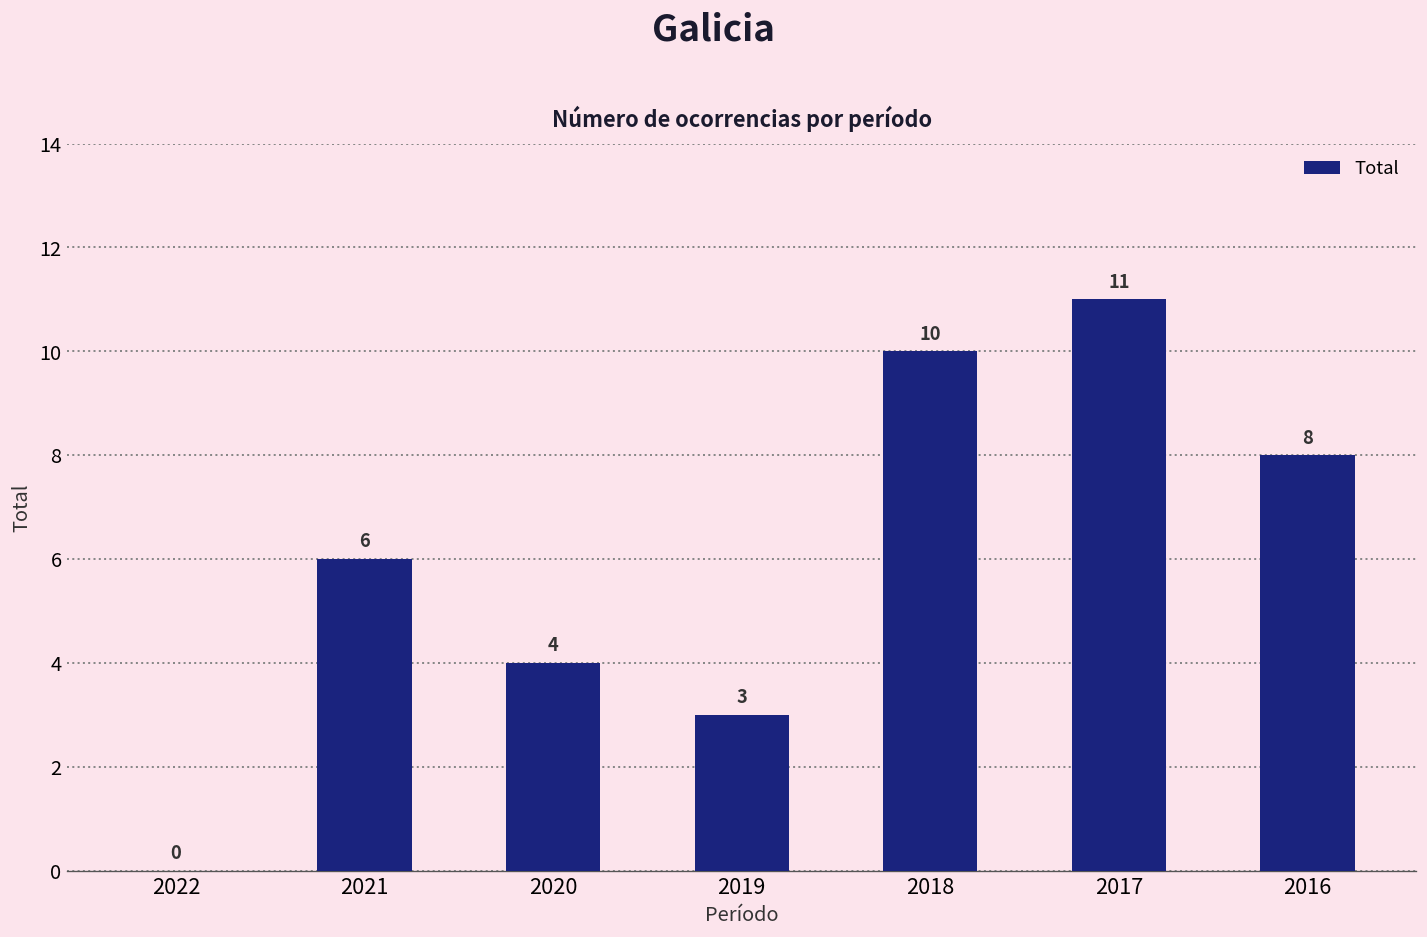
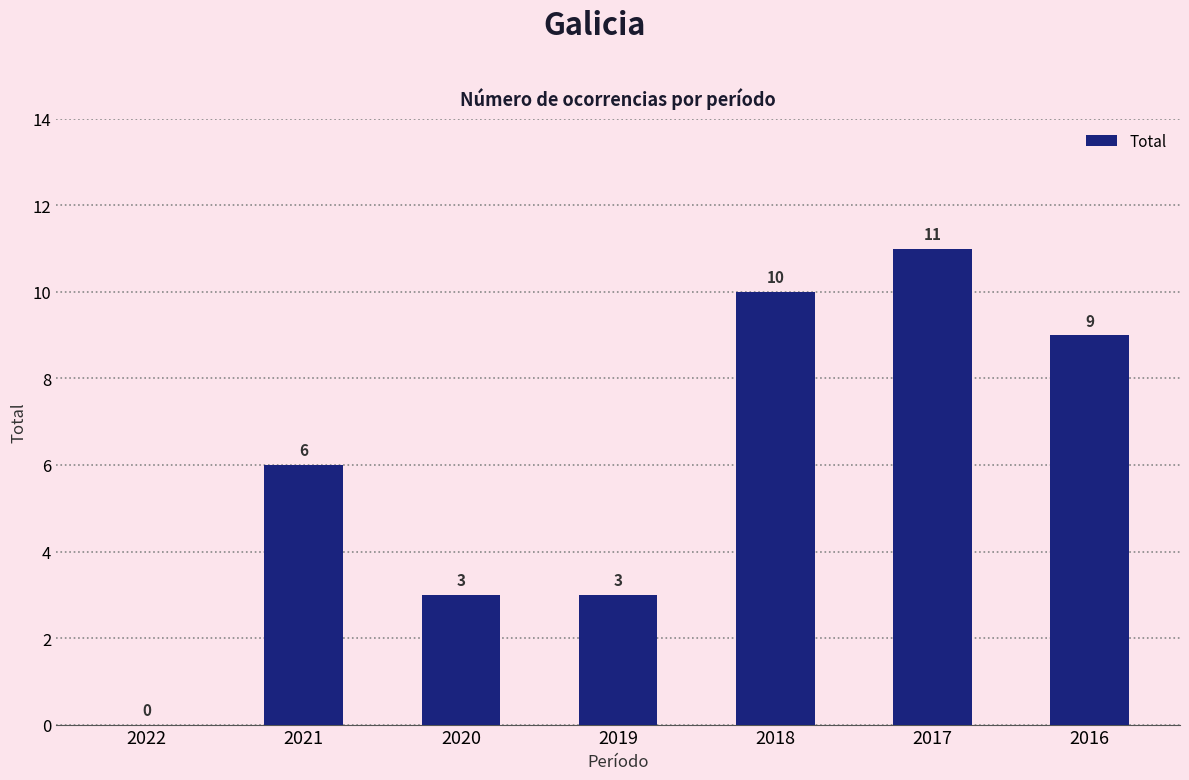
2020: 4 -> 3
2016: 8 -> 9
